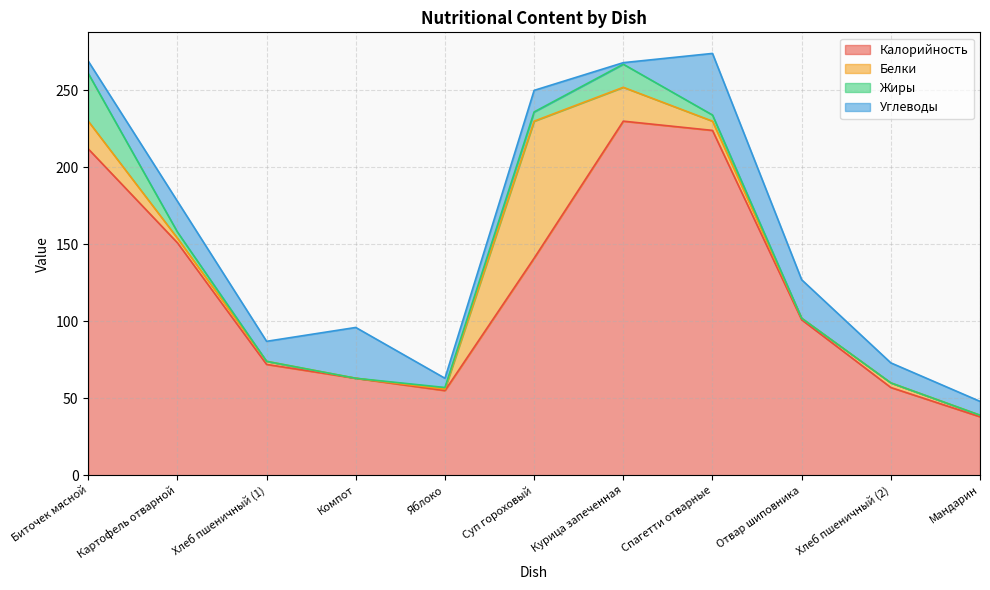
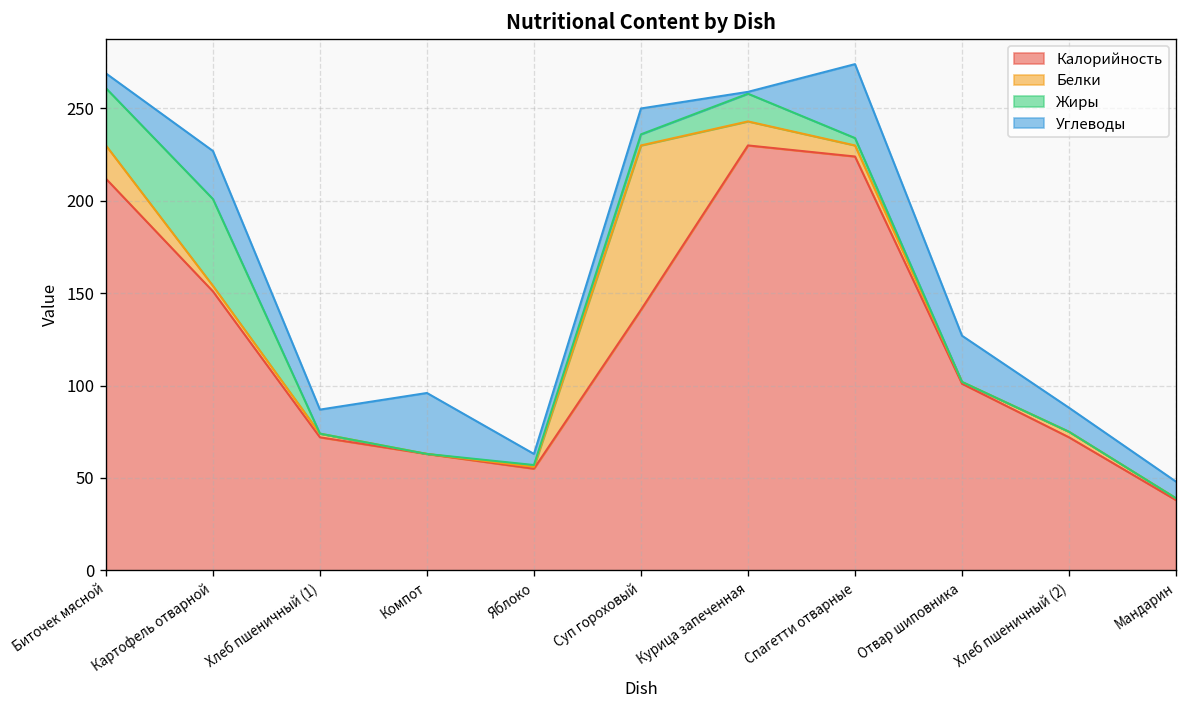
Жиры, Картофель отварной: 4 -> 47
Углеводы, Картофель отварной: 20 -> 26
Белки, Курица запеченная: 22 -> 13
Калорийность, Хлеб пшеничный (2): 57 -> 72
